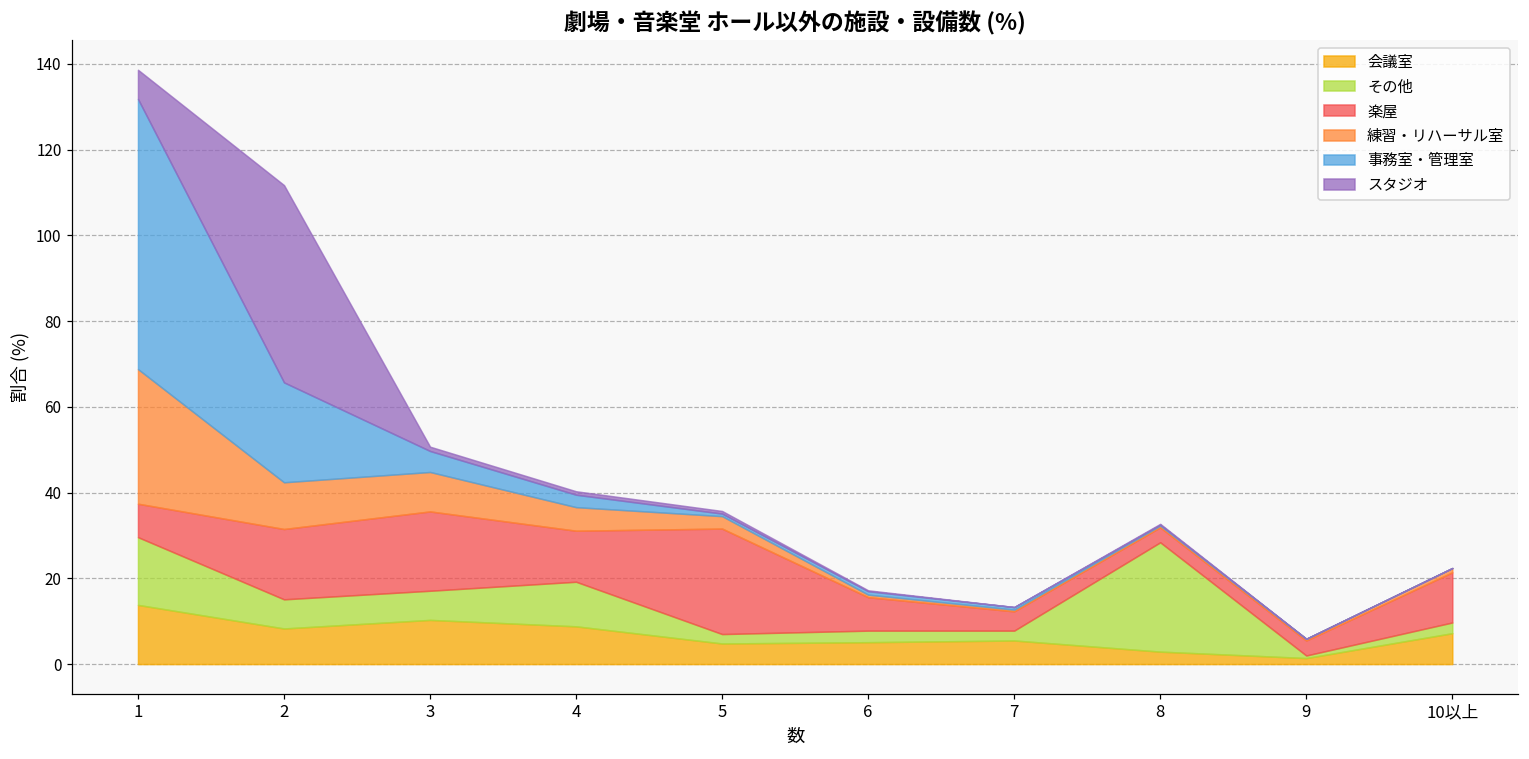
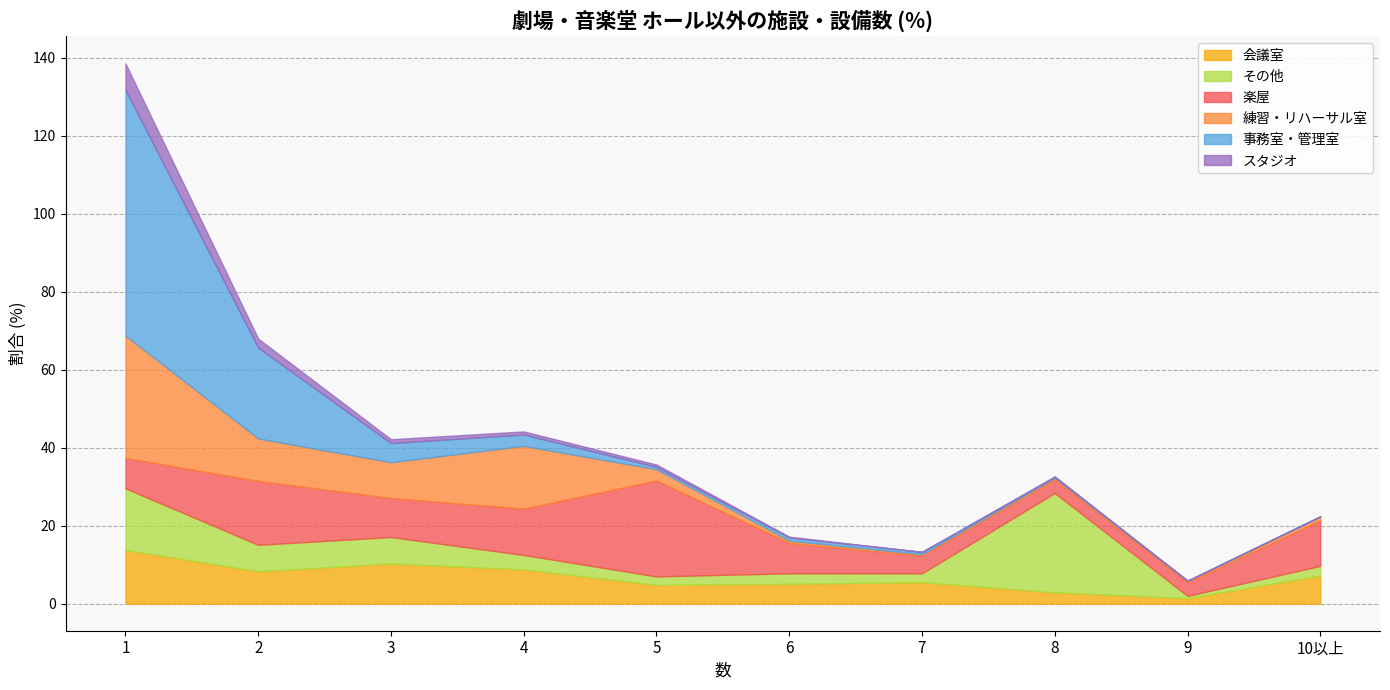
スタジオ, 2: 46 -> 2
楽屋, 3: 19 -> 10
その他, 4: 10 -> 4
練習・リハーサル室, 4: 6 -> 16
